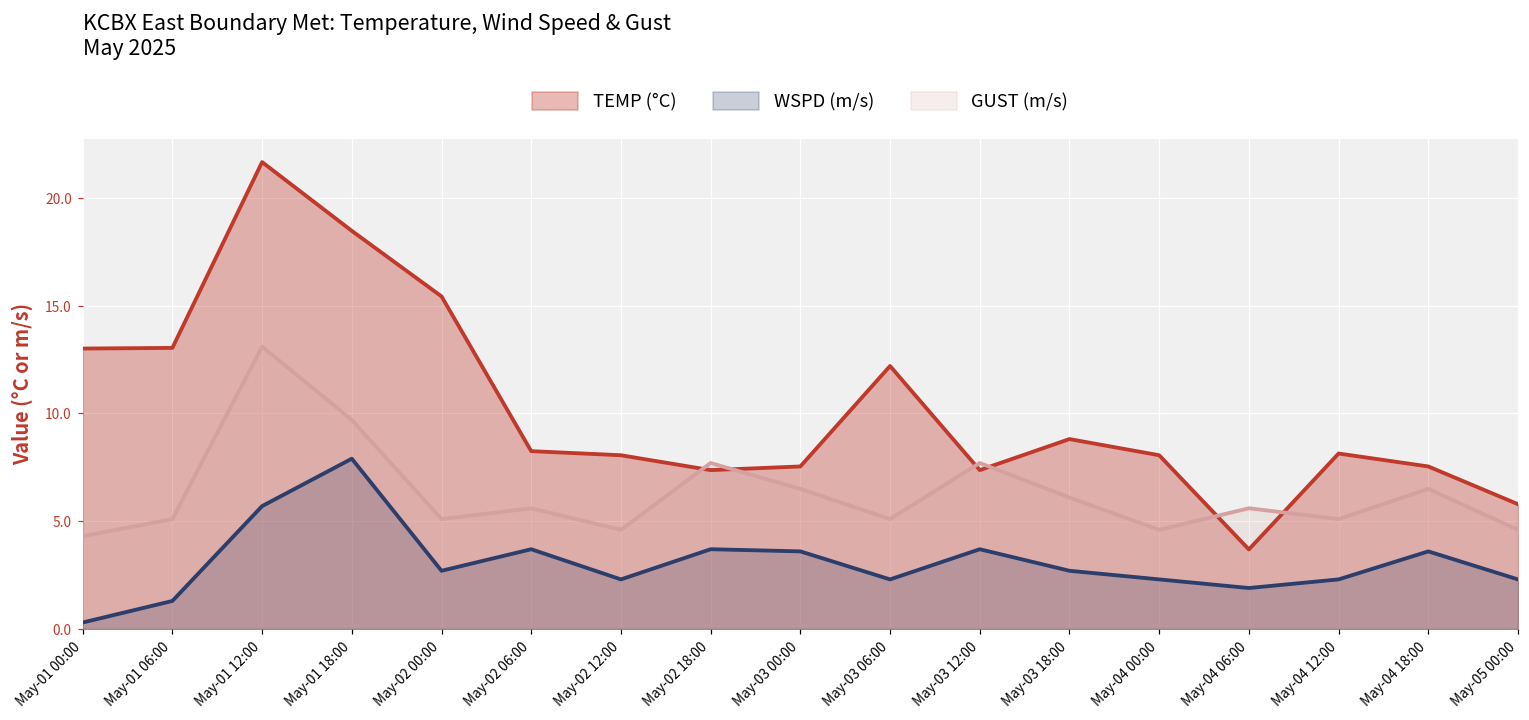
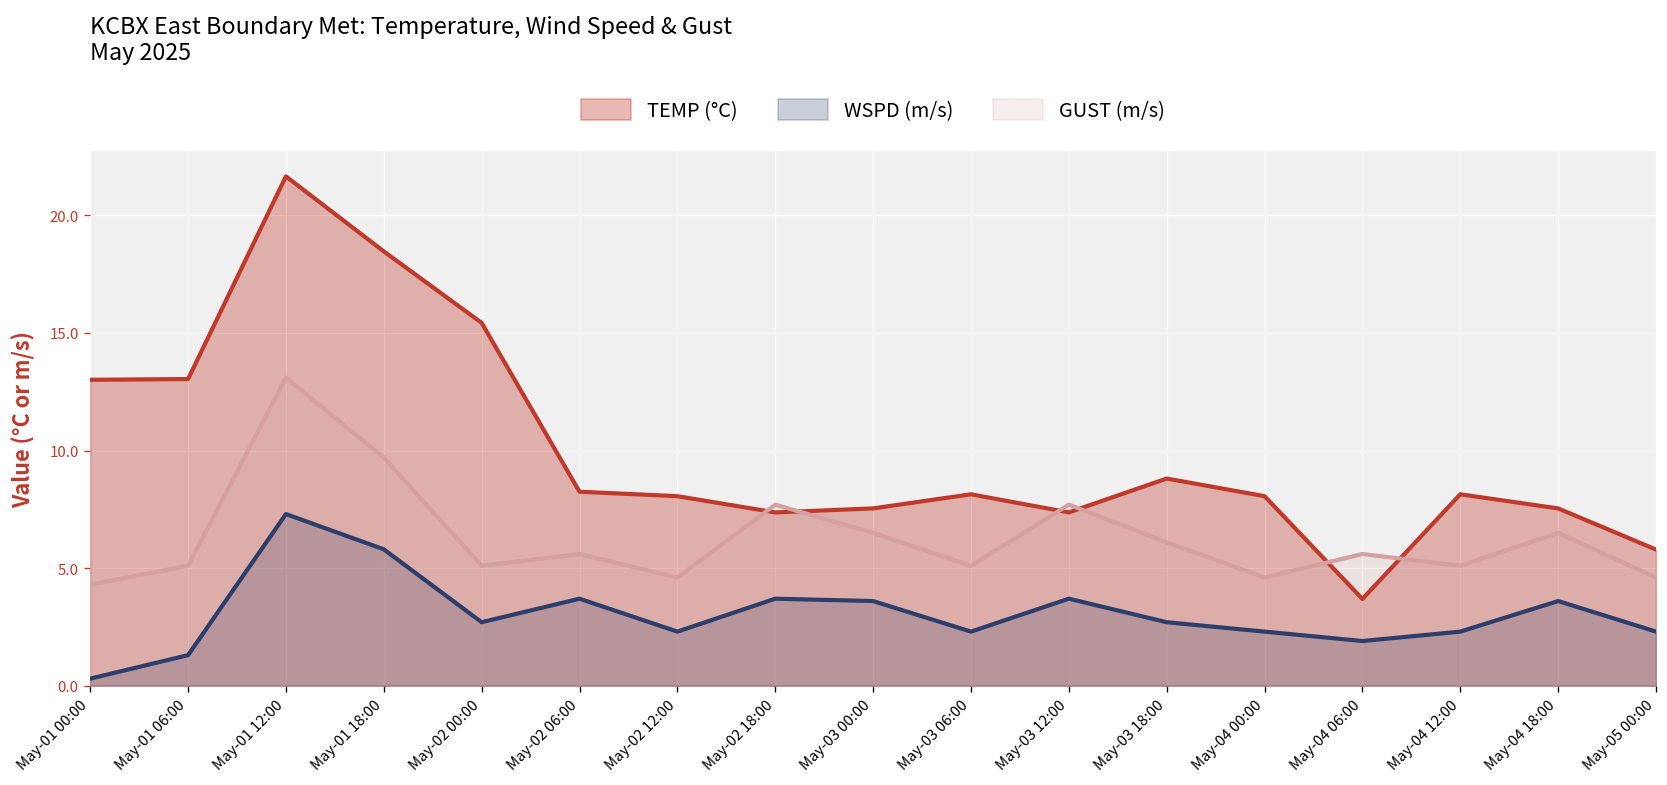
WSPD (m/s), May-01 12:00: 5.7 -> 7.3
WSPD (m/s), May-01 18:00: 7.9 -> 5.8
TEMP (°C), May-03 06:00: 12.2 -> 8.1
